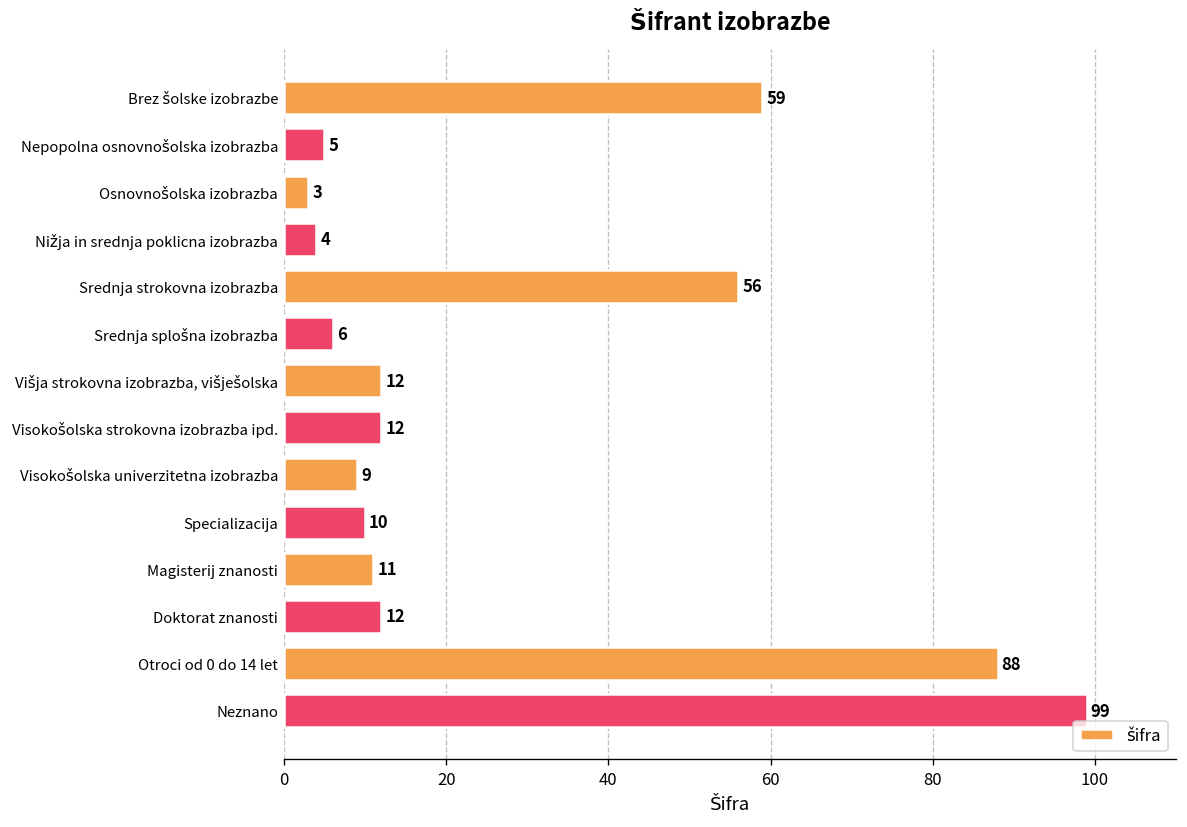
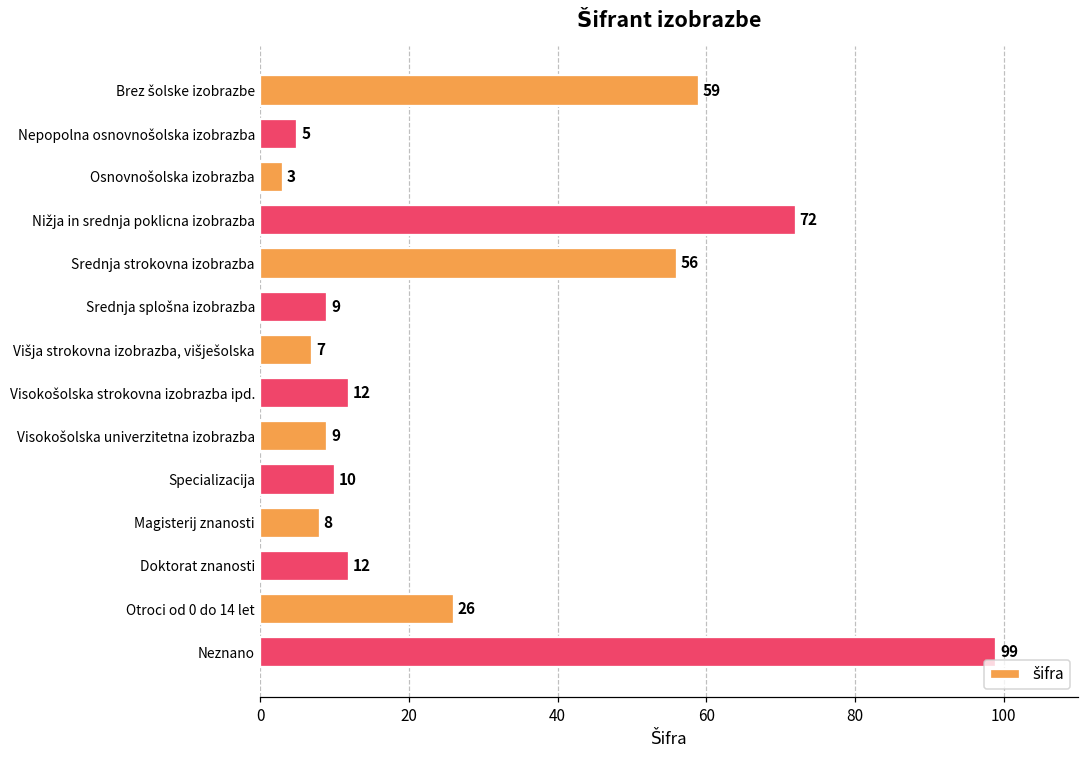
Nižja in srednja poklicna izobrazba: 4 -> 72
Srednja splošna izobrazba: 6 -> 9
Višja strokovna izobrazba, višješolska: 12 -> 7
Magisterij znanosti: 11 -> 8
Otroci od 0 do 14 let: 88 -> 26
